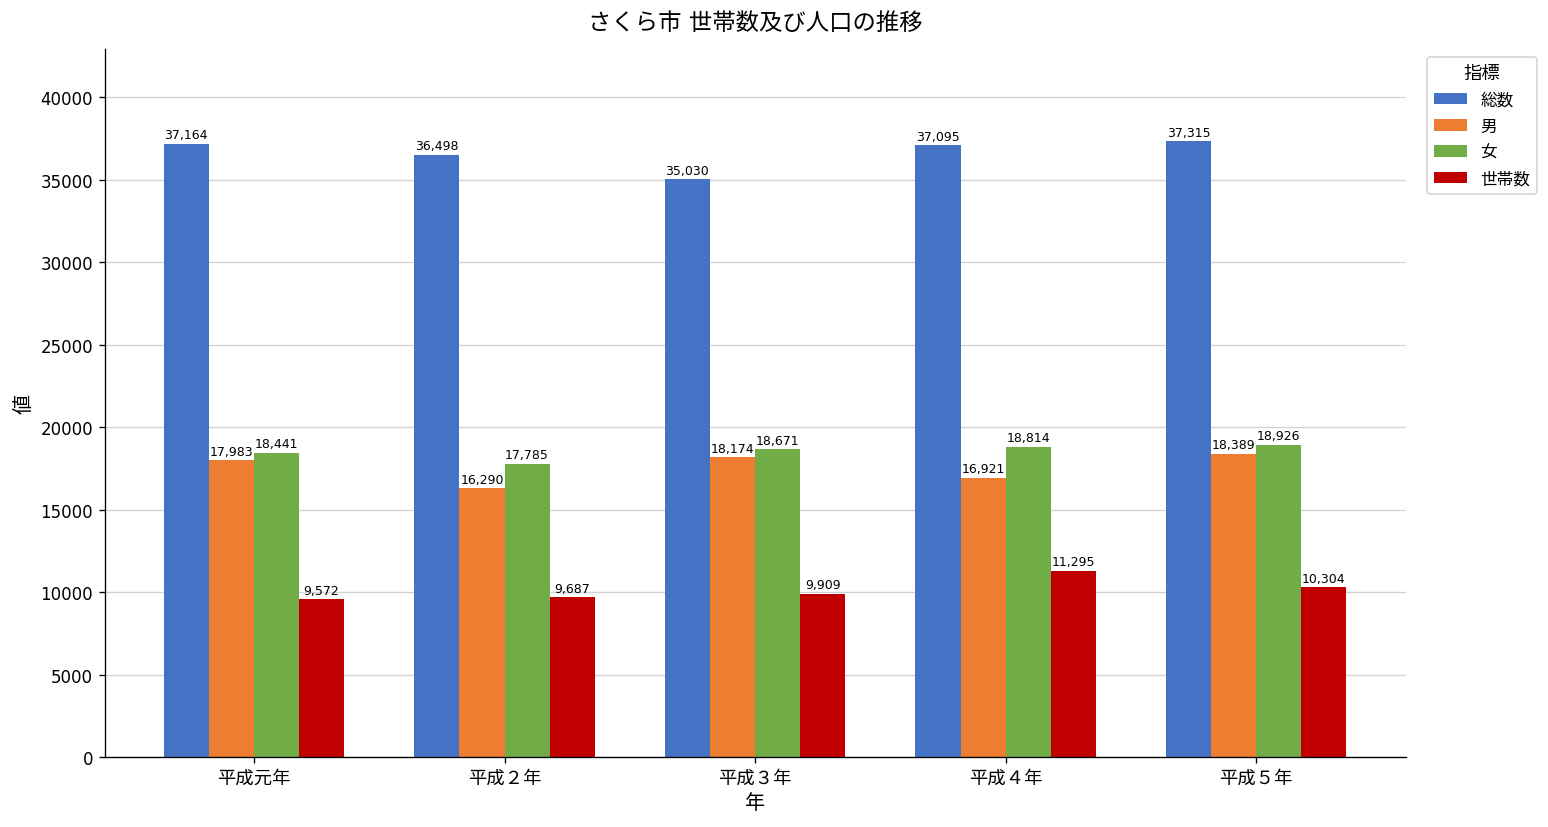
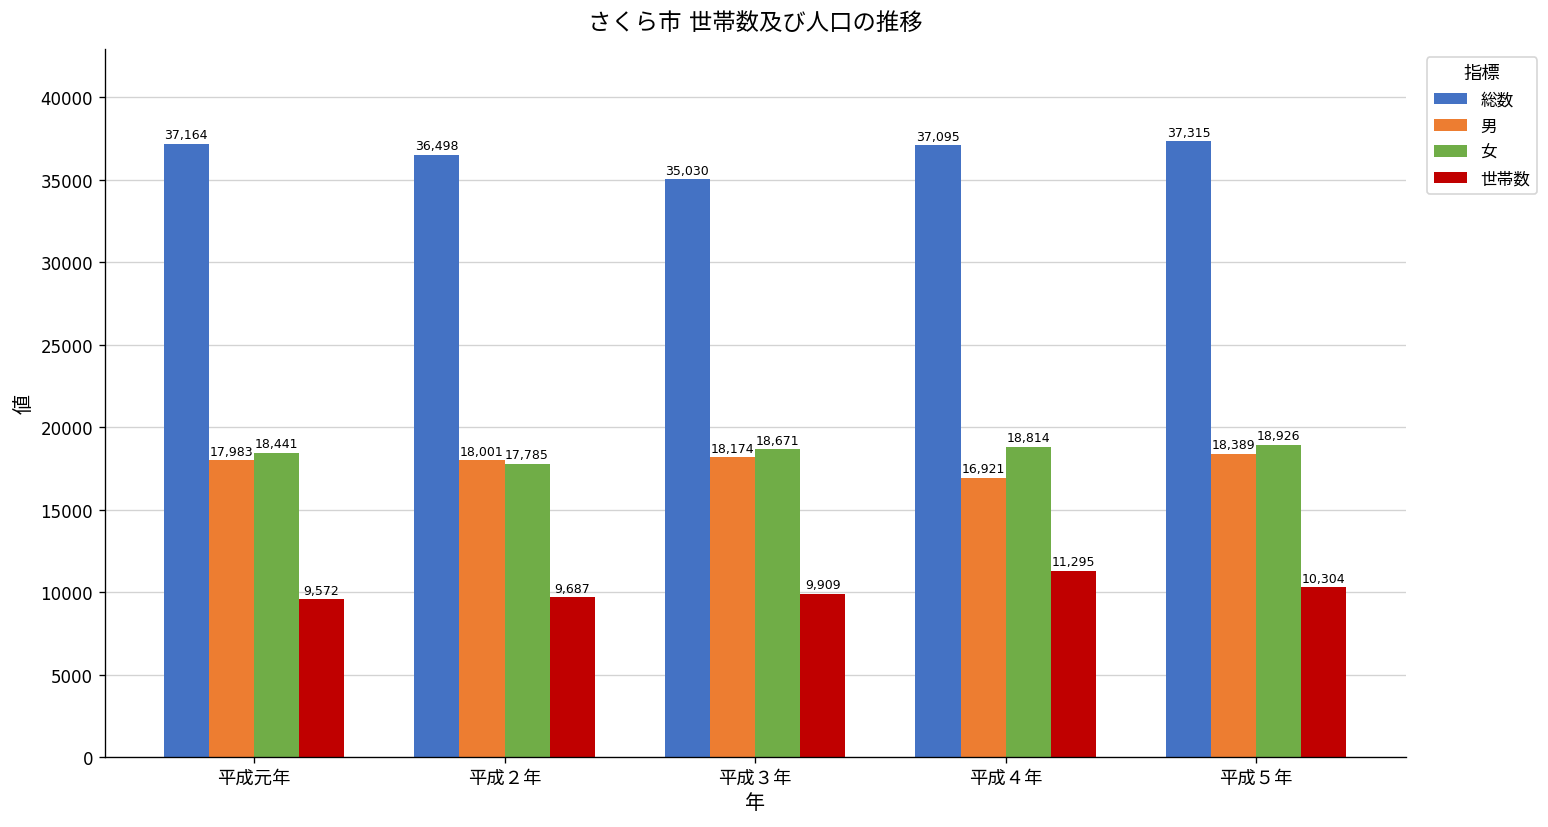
男, 平成２年: 16,290 -> 18,001
